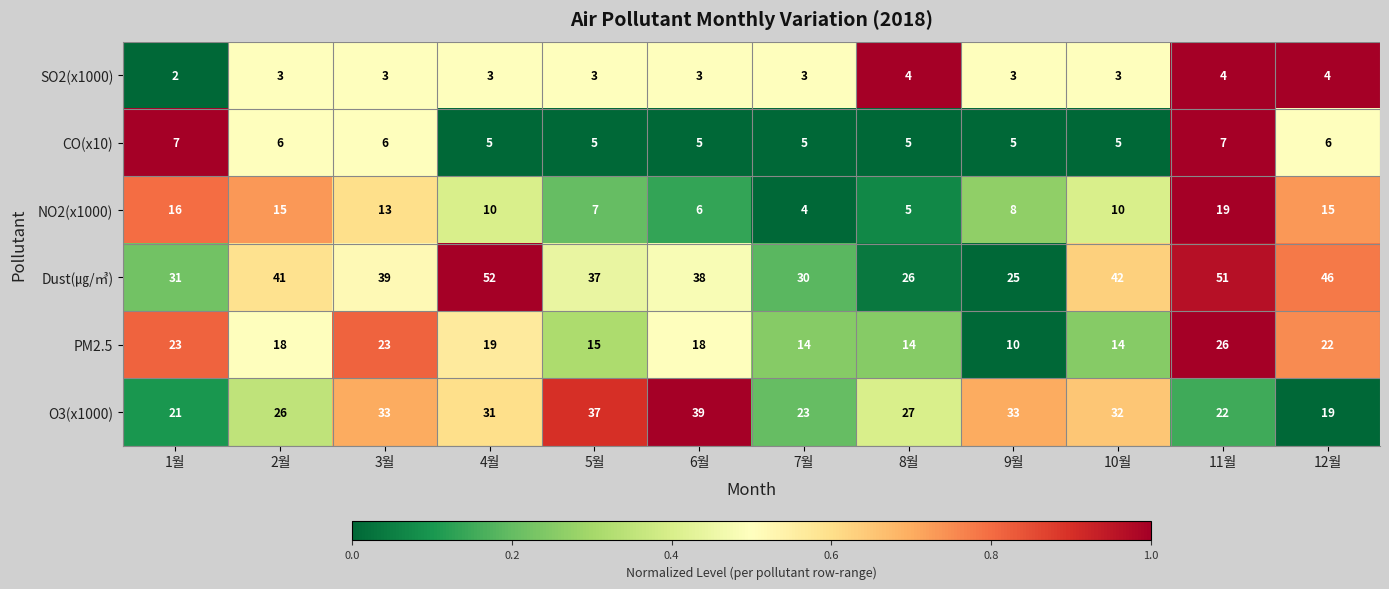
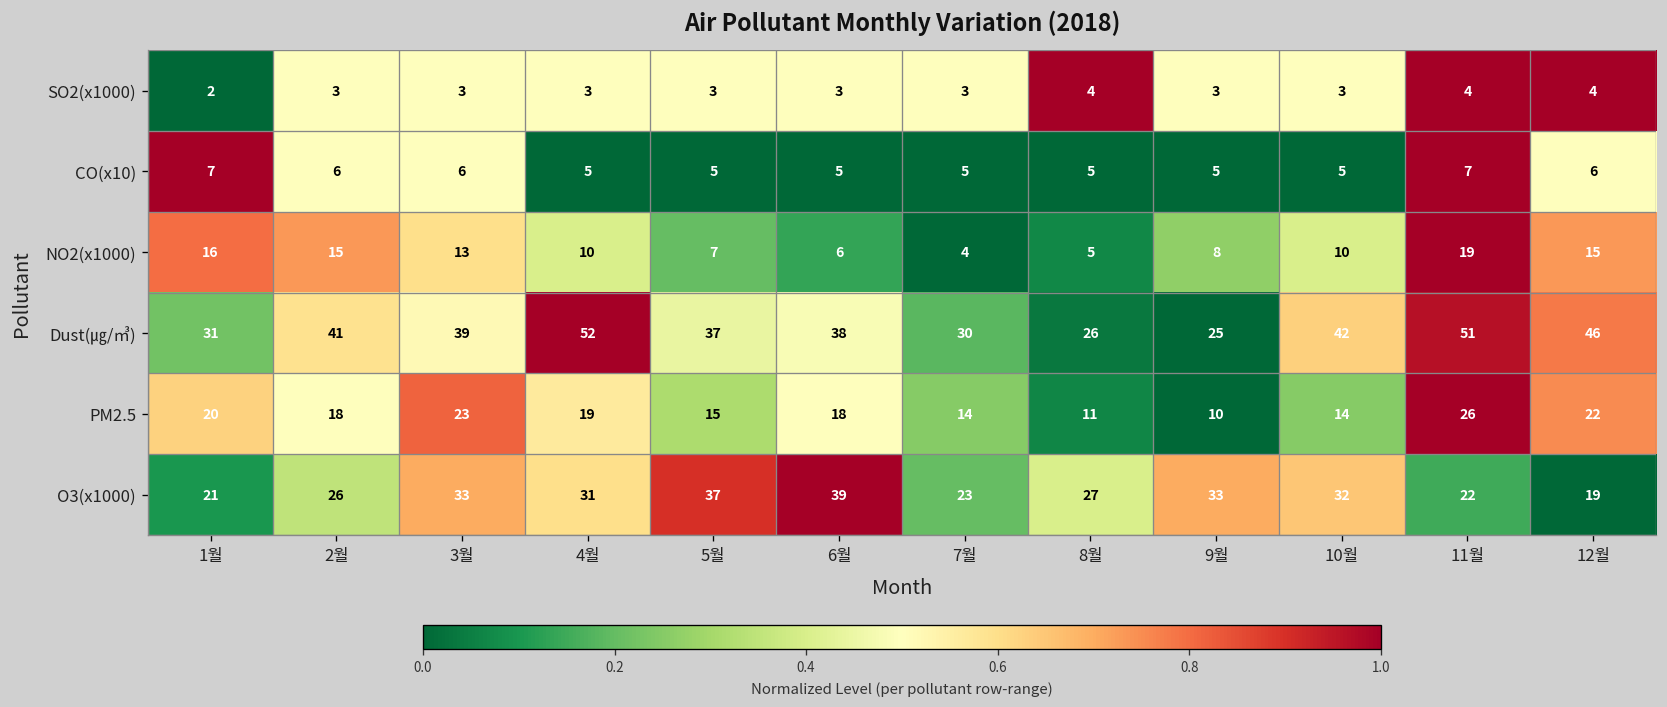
PM2.5, 1월: 23 -> 20
PM2.5, 8월: 14 -> 11
